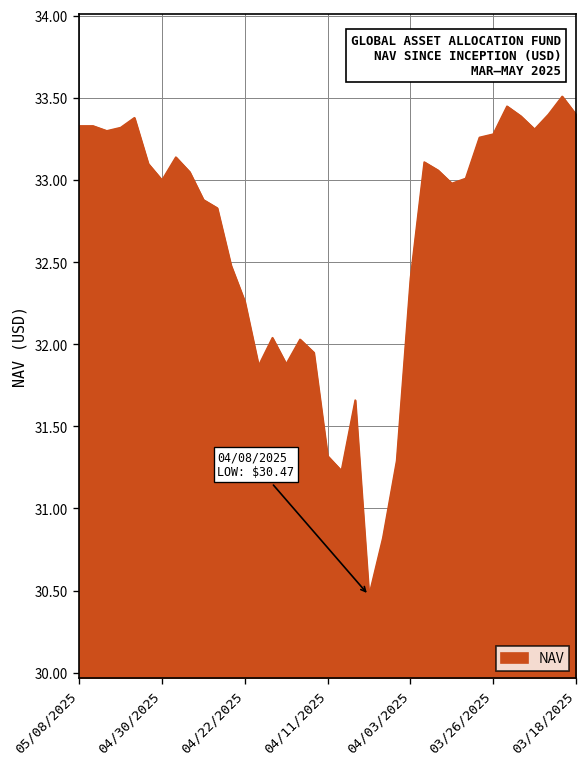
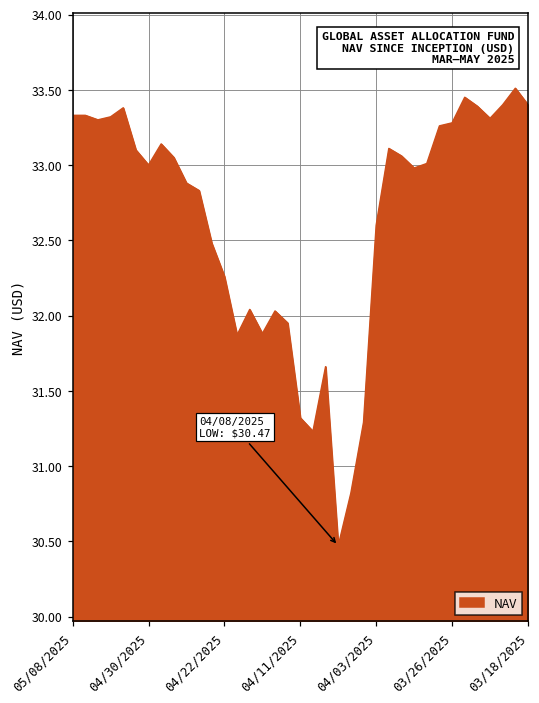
04/03/2025: 32.4 -> 32.6
